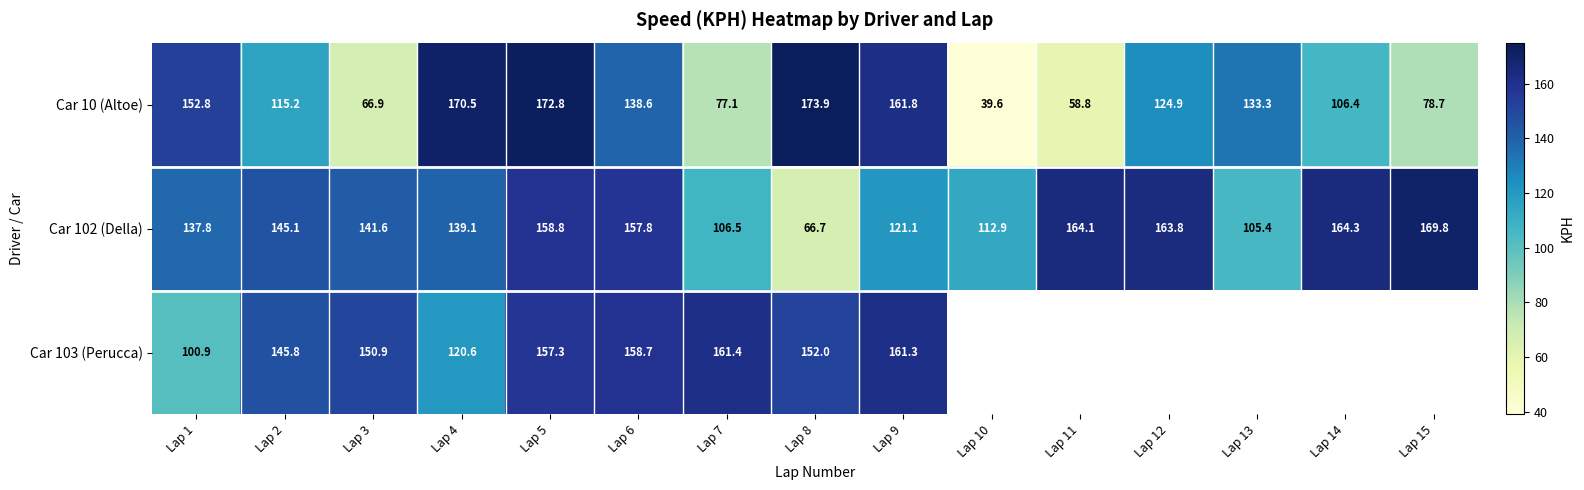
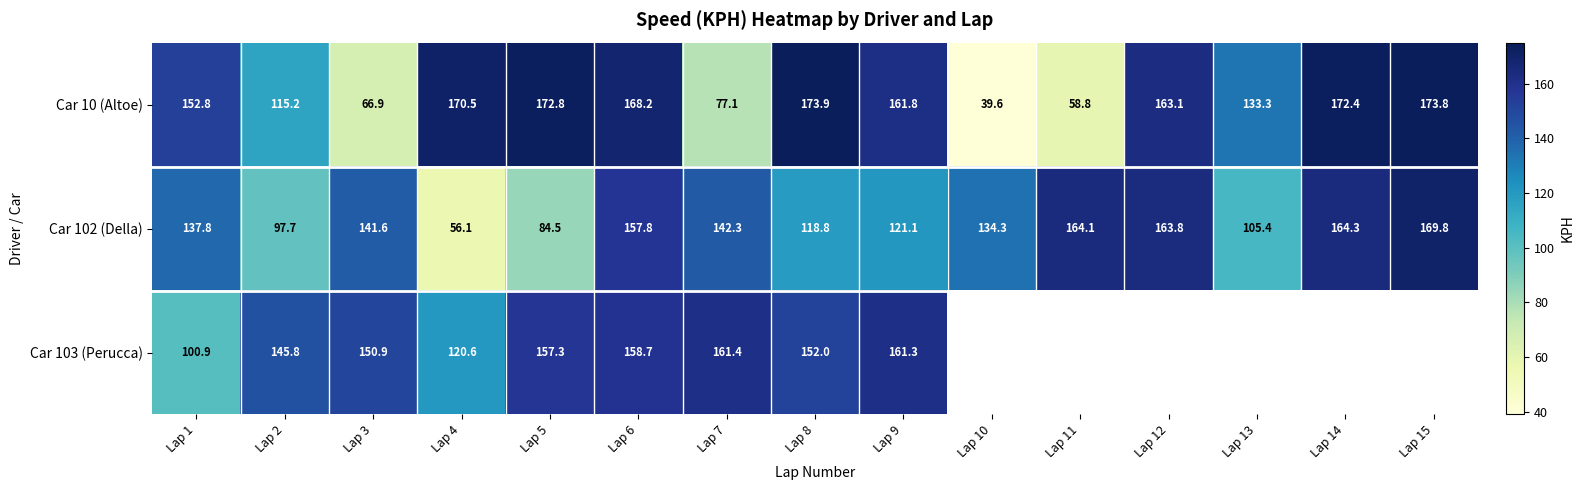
Car 10 (Altoe), Lap 6: 138.6 -> 168.2
Car 10 (Altoe), Lap 12: 124.9 -> 163.1
Car 10 (Altoe), Lap 14: 106.4 -> 172.4
Car 10 (Altoe), Lap 15: 78.7 -> 173.8
Car 102 (Della), Lap 2: 145.1 -> 97.7
Car 102 (Della), Lap 4: 139.1 -> 56.1
Car 102 (Della), Lap 5: 158.8 -> 84.5
Car 102 (Della), Lap 7: 106.5 -> 142.3
Car 102 (Della), Lap 8: 66.7 -> 118.8
Car 102 (Della), Lap 10: 112.9 -> 134.3
